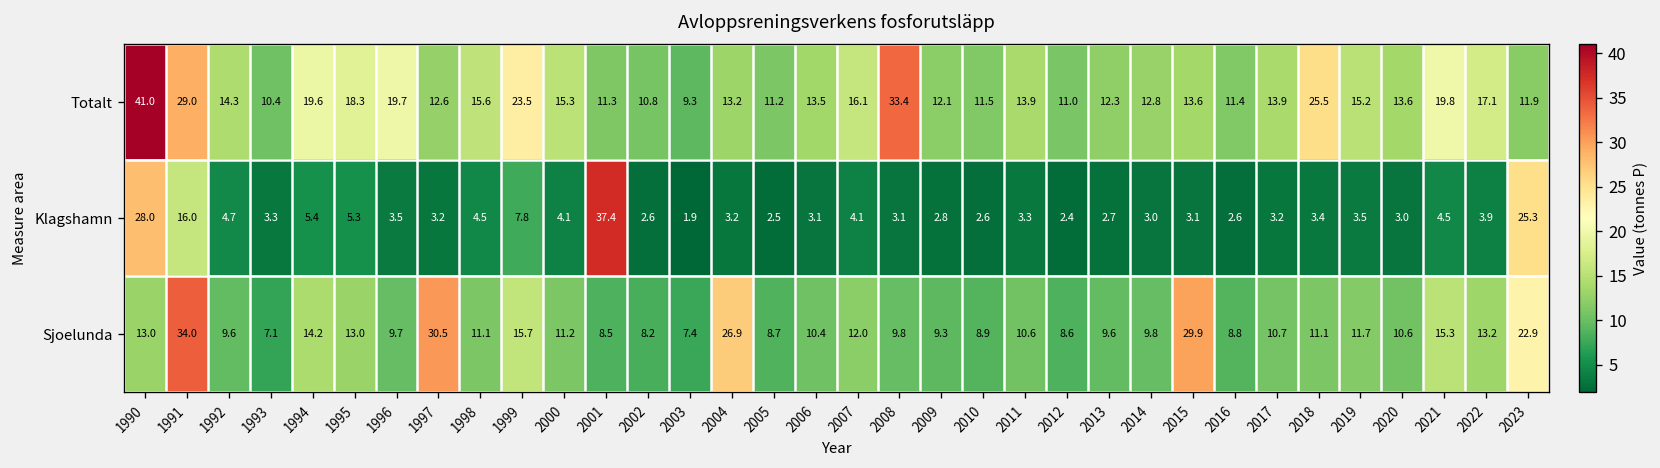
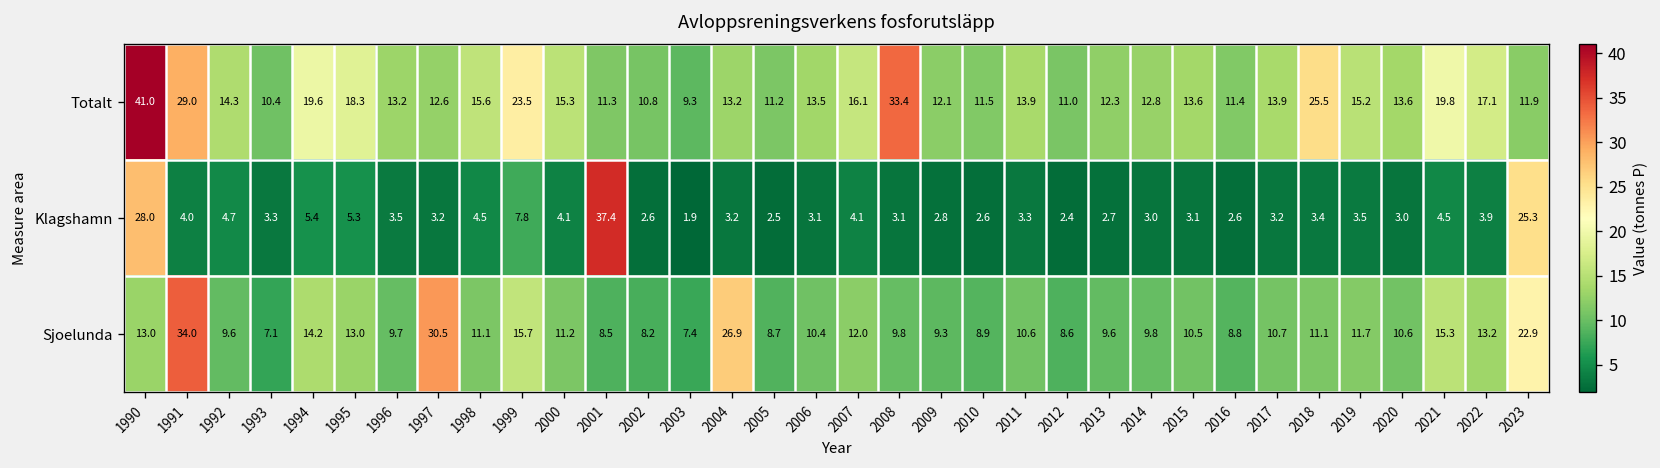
Totalt, 1996: 19.7 -> 13.2
Klagshamn, 1991: 16.0 -> 4.0
Sjoelunda, 2015: 29.9 -> 10.5
